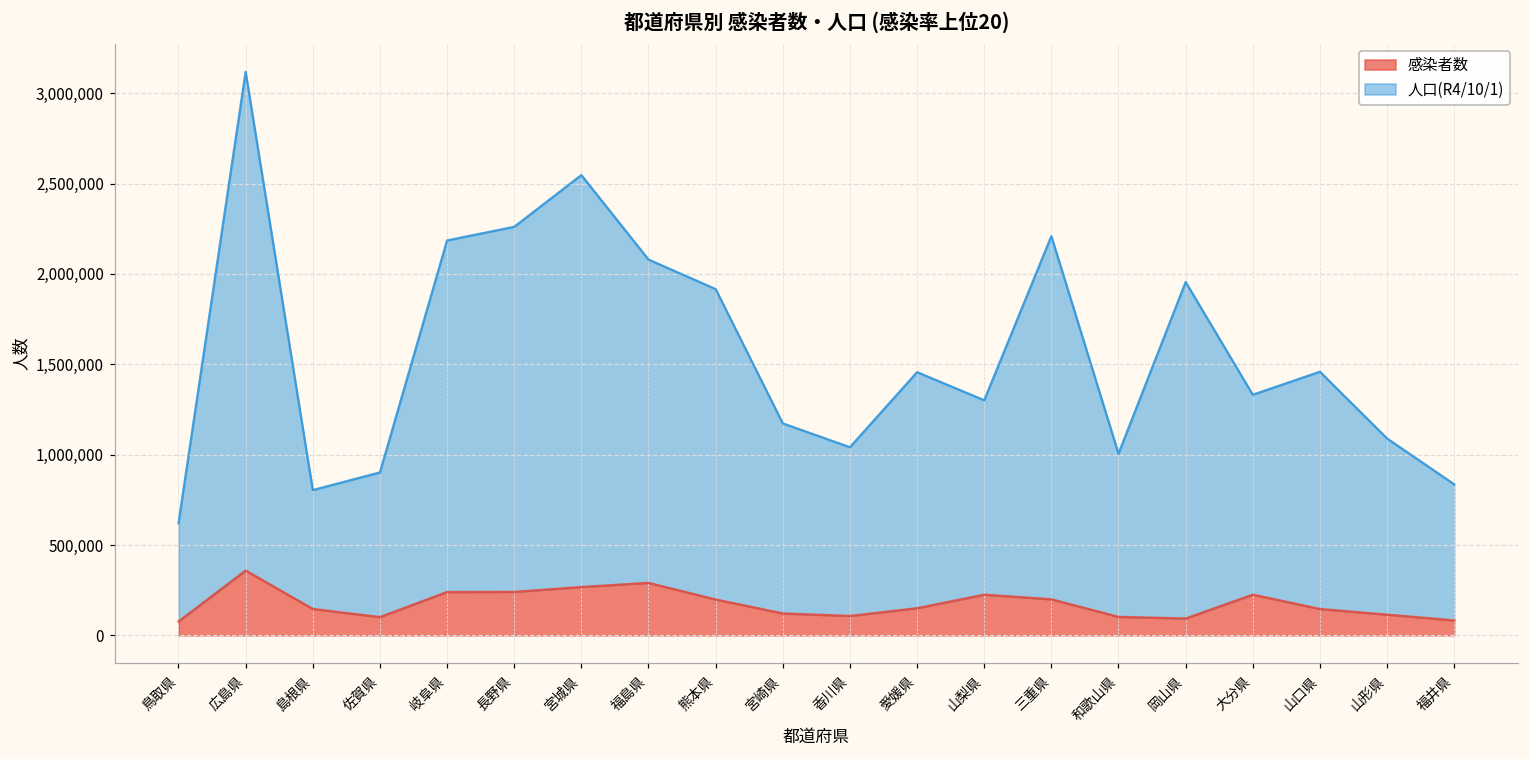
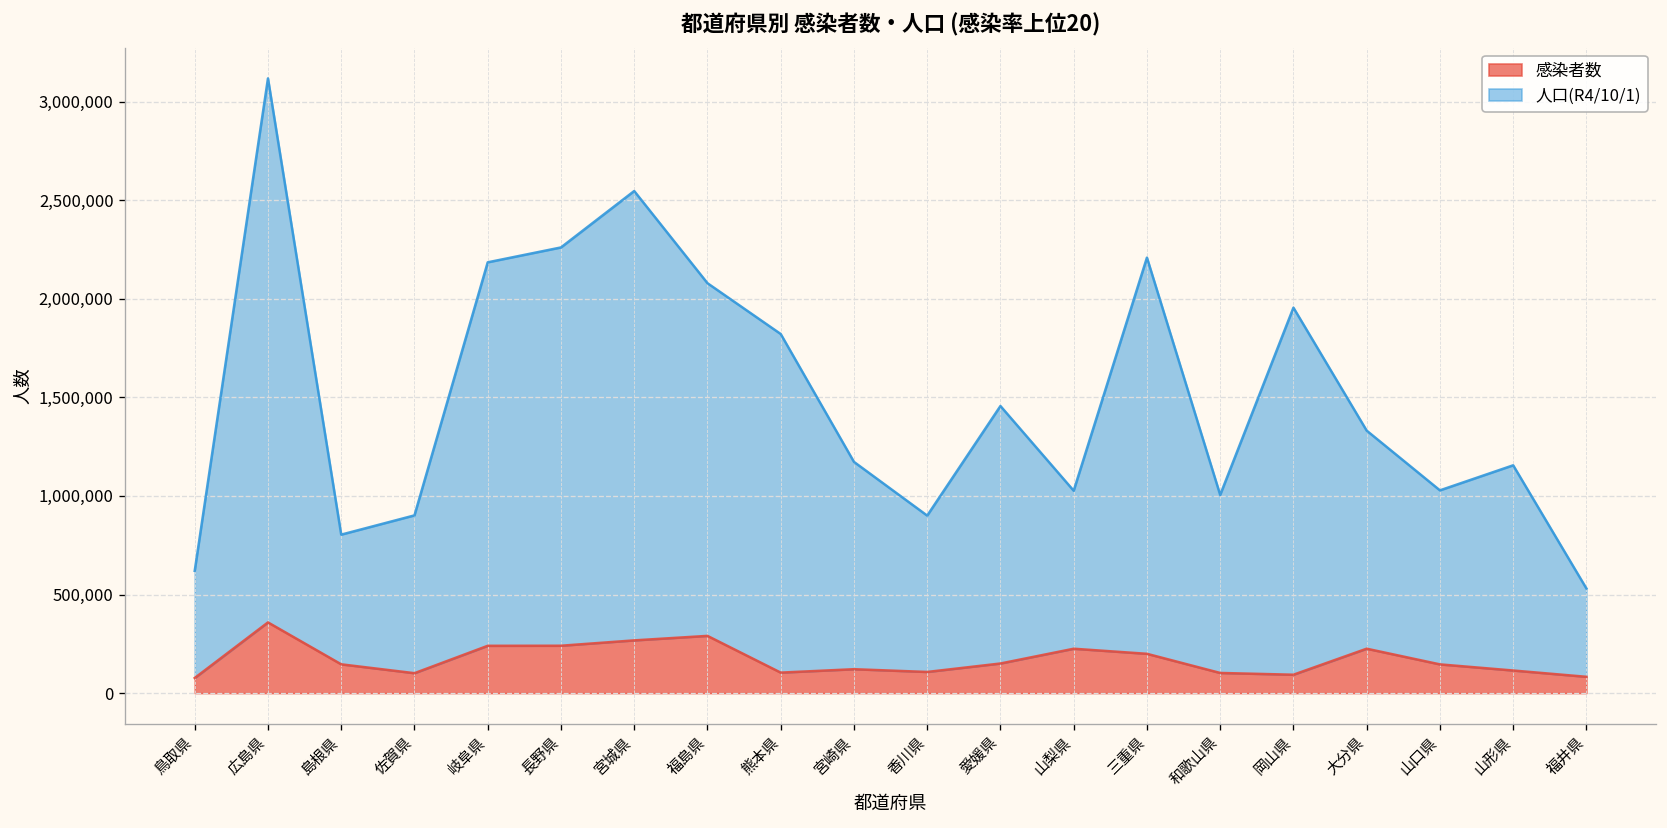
感染者数, 熊本県: 200,000 -> 100,000
人口(R4/10/1), 香川県: 930,000 -> 790,000
人口(R4/10/1), 山梨県: 1,080,000 -> 800,000
人口(R4/10/1), 山口県: 1,310,000 -> 880,000
人口(R4/10/1), 山形県: 970,000 -> 1,040,000
人口(R4/10/1), 福井県: 750,000 -> 450,000
